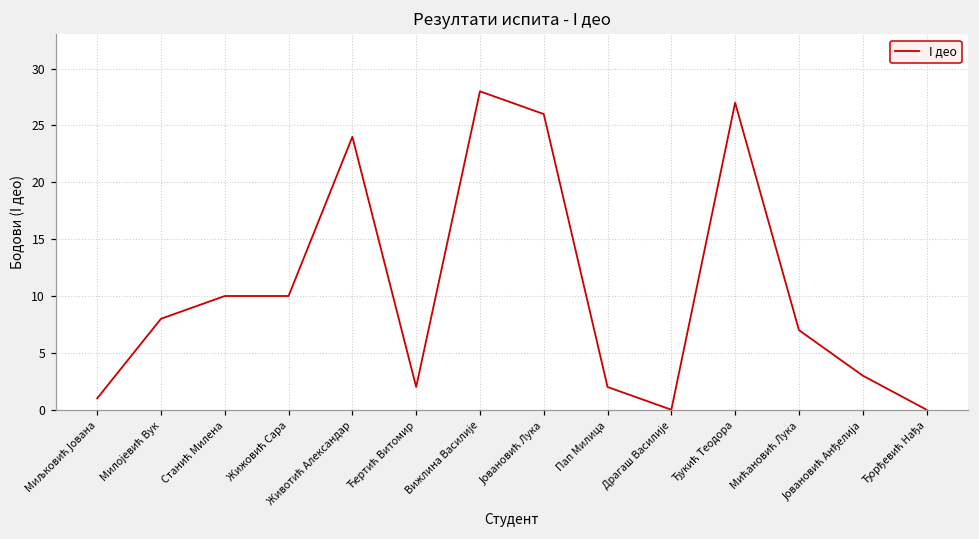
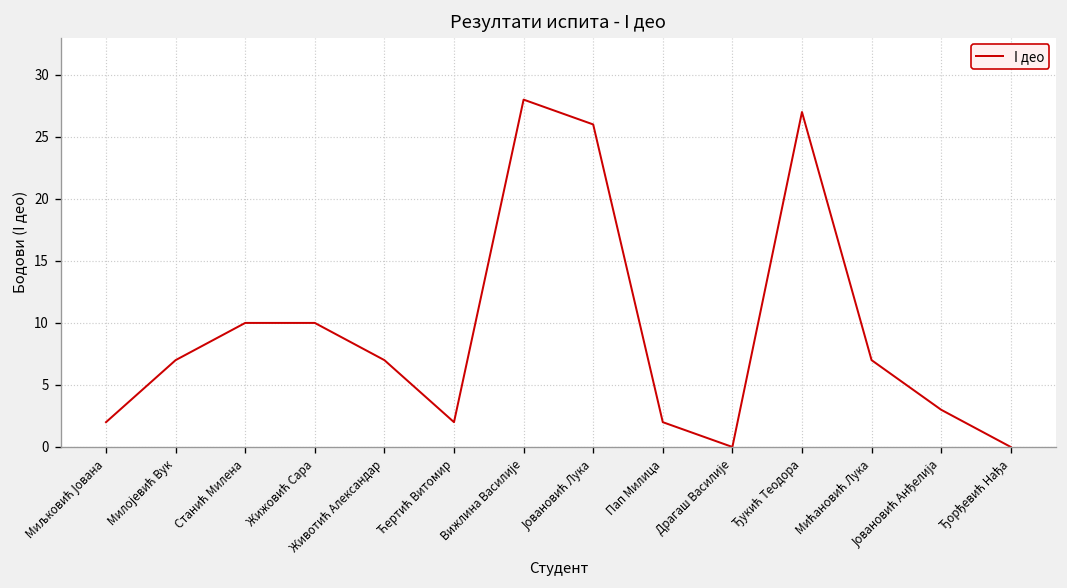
Миљковић Јована: 1 -> 2
Милојевић Вук: 8 -> 7
Животић Александар: 24 -> 7
